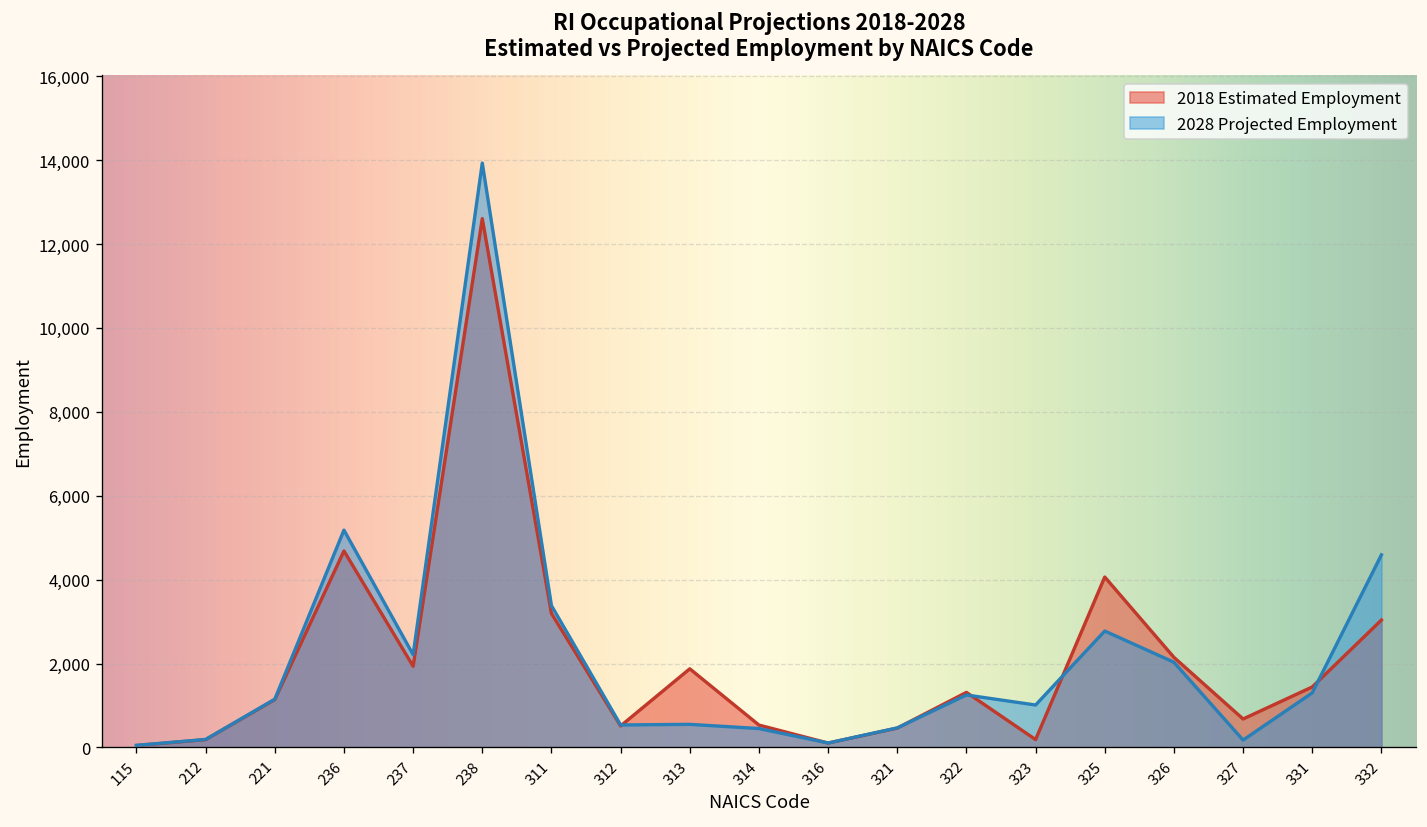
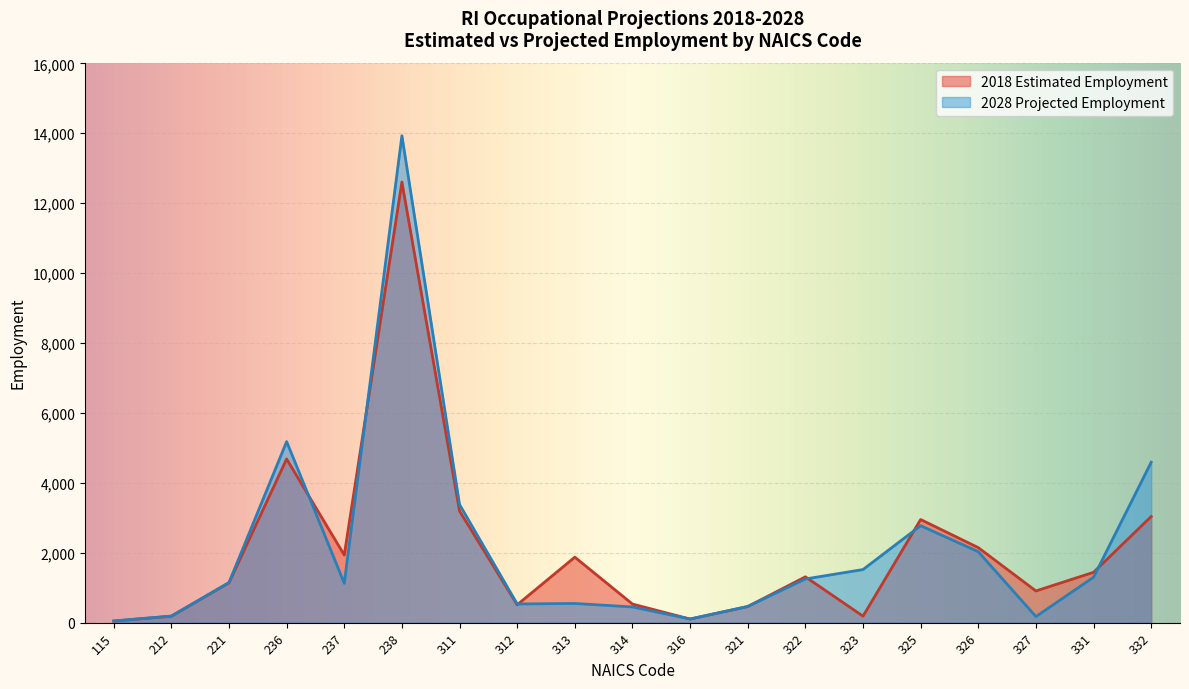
2028 Projected Employment, 237: 2,200 -> 1,100
2028 Projected Employment, 323: 1,000 -> 1,500
2018 Estimated Employment, 325: 4,100 -> 3,000
2018 Estimated Employment, 327: 700 -> 900
